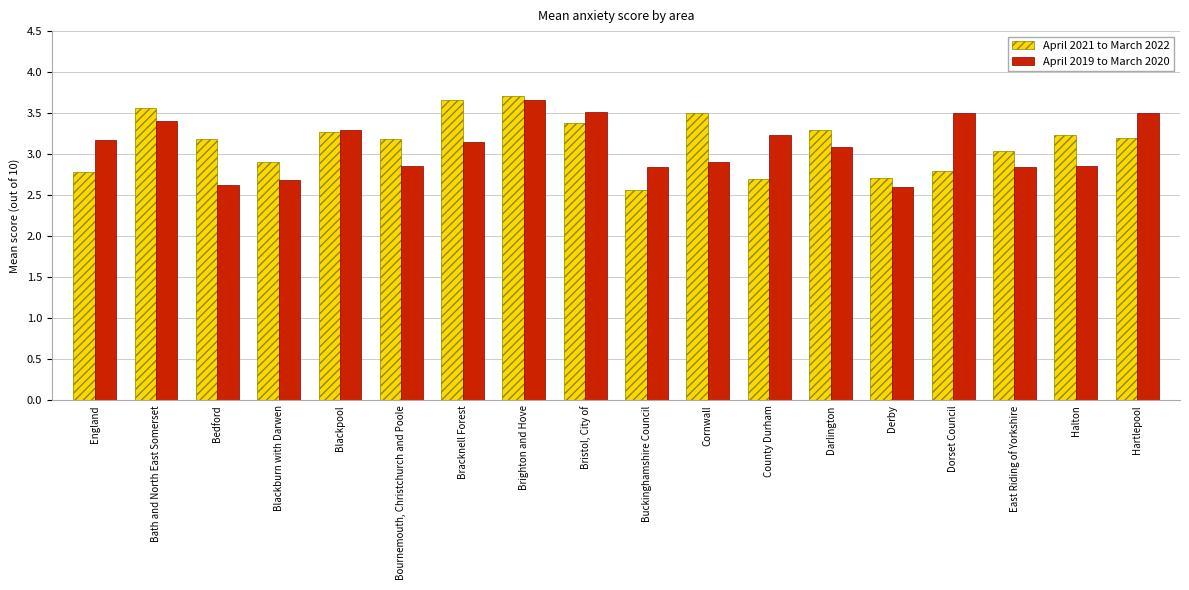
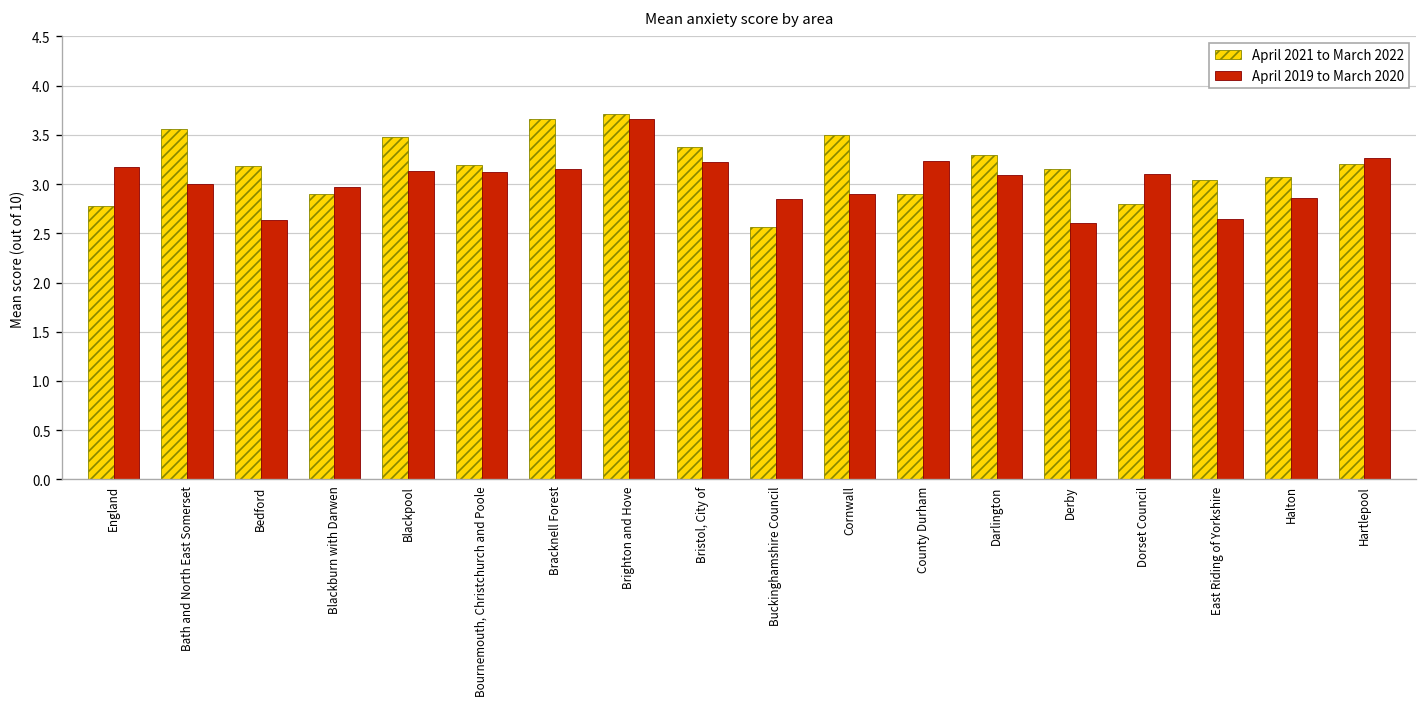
April 2019 to March 2020, Bath and North East Somerset: 3.4 -> 3.0
April 2019 to March 2020, Blackburn with Darwen: 2.7 -> 3.0
April 2021 to March 2022, Blackpool: 3.3 -> 3.5
April 2019 to March 2020, Blackpool: 3.3 -> 3.1
April 2019 to March 2020, Bournemouth, Christchurch and Poole: 2.9 -> 3.1
April 2019 to March 2020, Bristol, City of: 3.5 -> 3.2
April 2021 to March 2022, County Durham: 2.7 -> 2.9
April 2021 to March 2022, Derby: 2.7 -> 3.2
April 2019 to March 2020, Dorset Council: 3.5 -> 3.1
April 2019 to March 2020, East Riding of Yorkshire: 2.8 -> 2.6
April 2021 to March 2022, Halton: 3.2 -> 3.1
April 2019 to March 2020, Hartlepool: 3.5 -> 3.3
